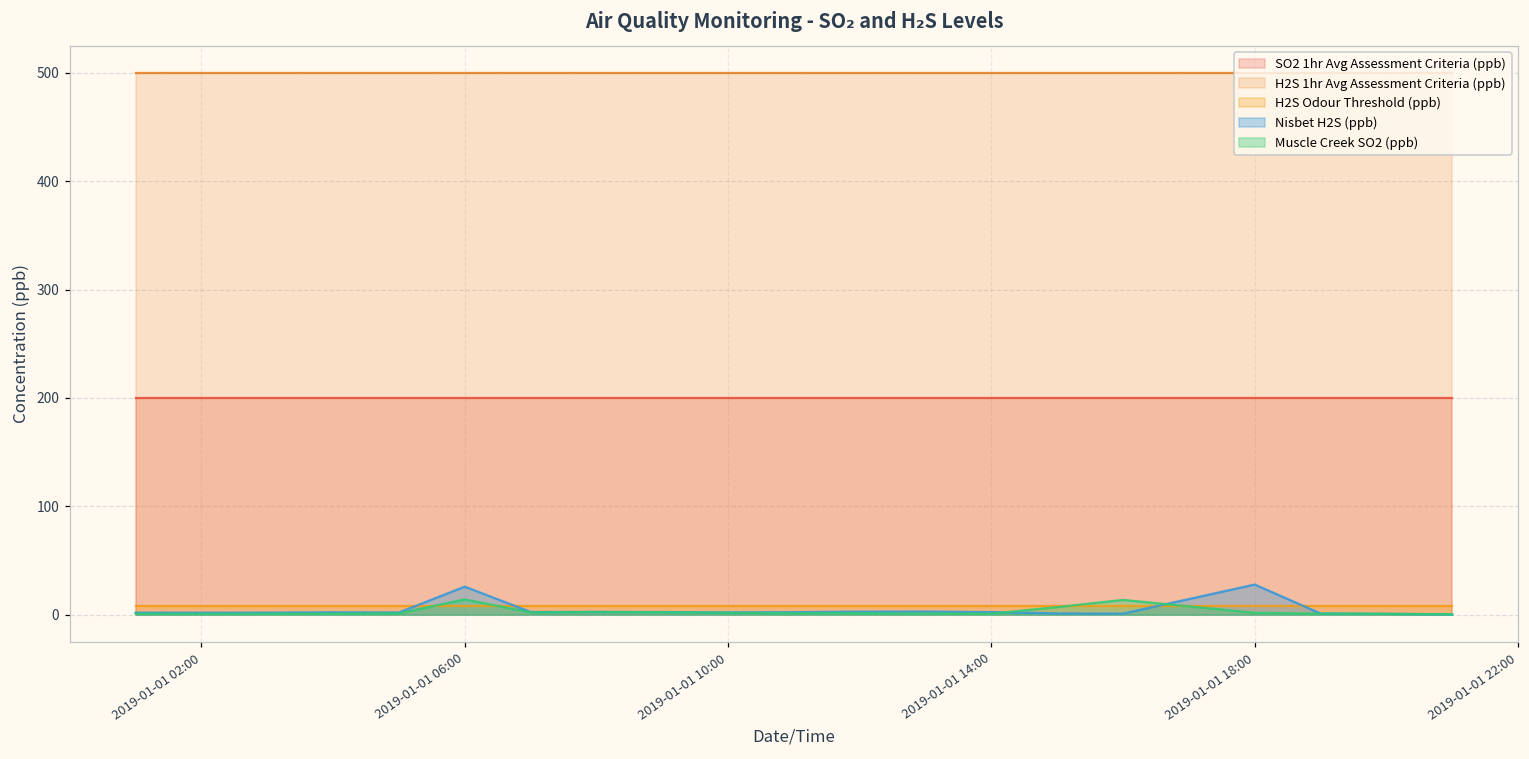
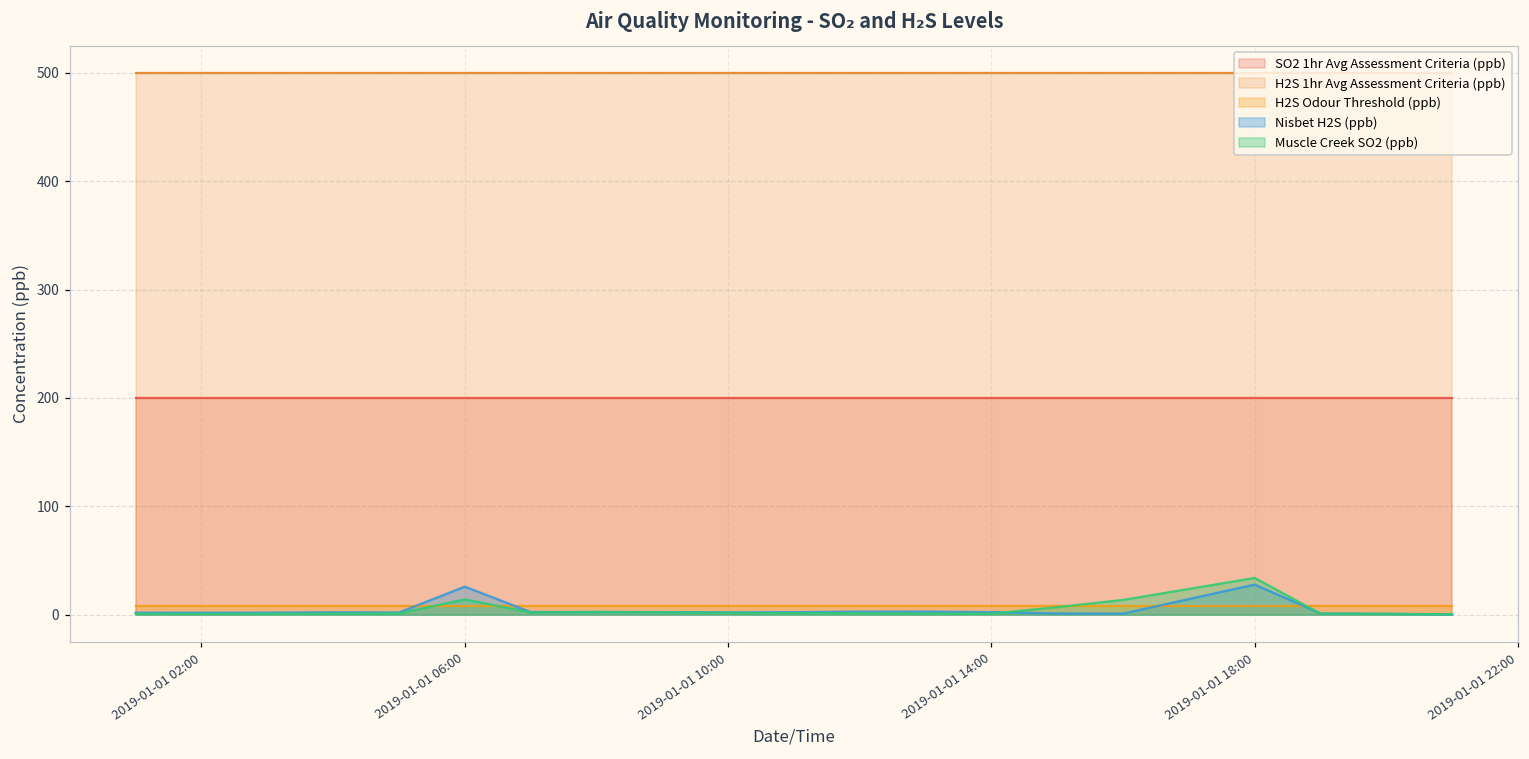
Muscle Creek SO2 (ppb), 2019-01-01 18:00: 0 -> 30
